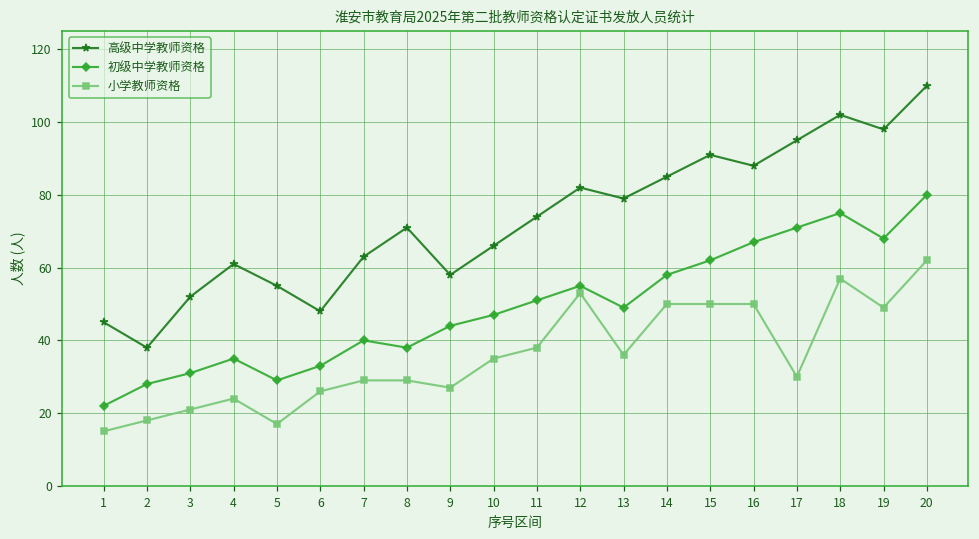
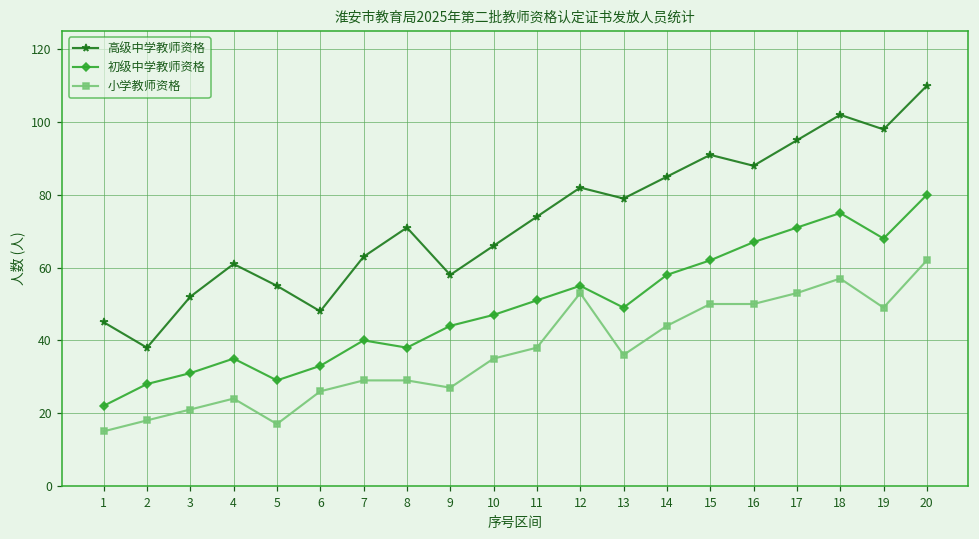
小学教师资格, 14: 50 -> 44
小学教师资格, 17: 30 -> 53
